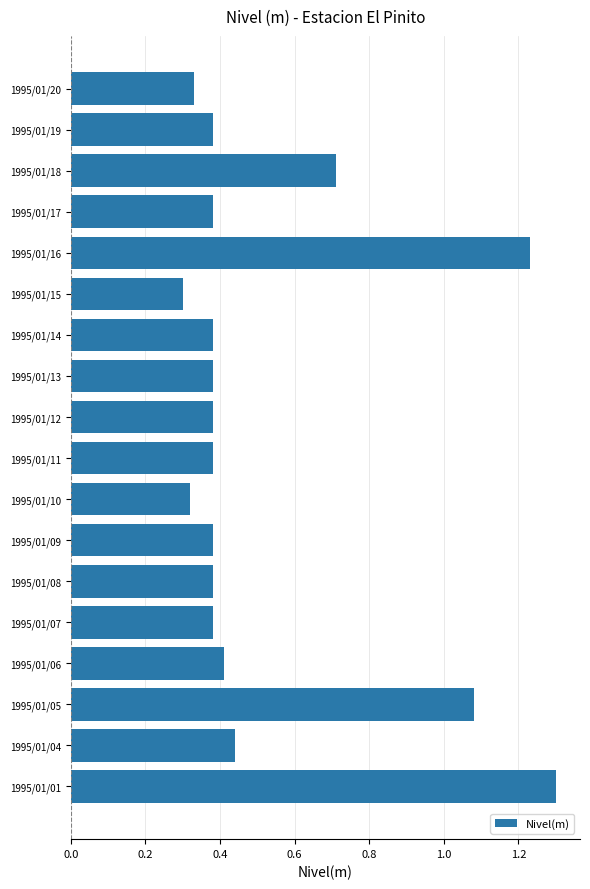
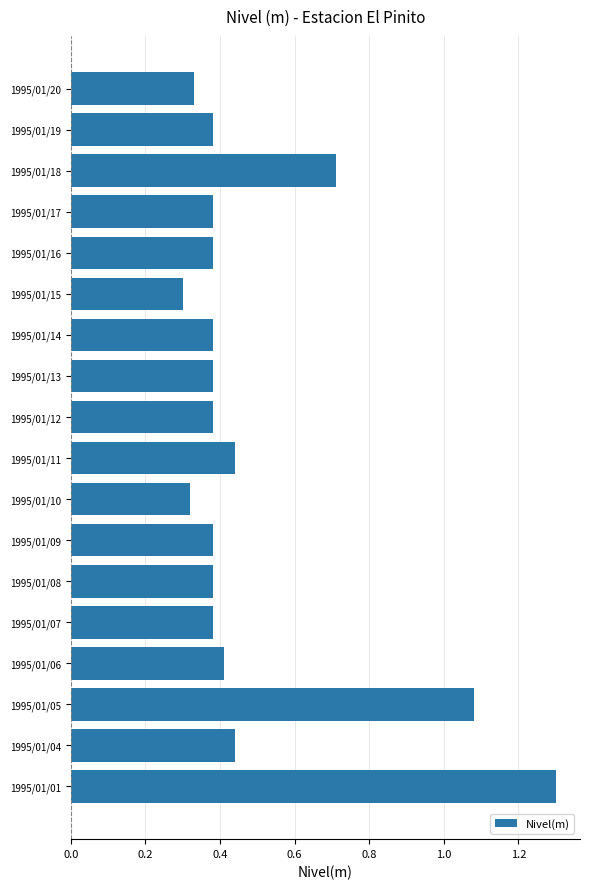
1995/01/16: 1.23 -> 0.38
1995/01/11: 0.38 -> 0.44
